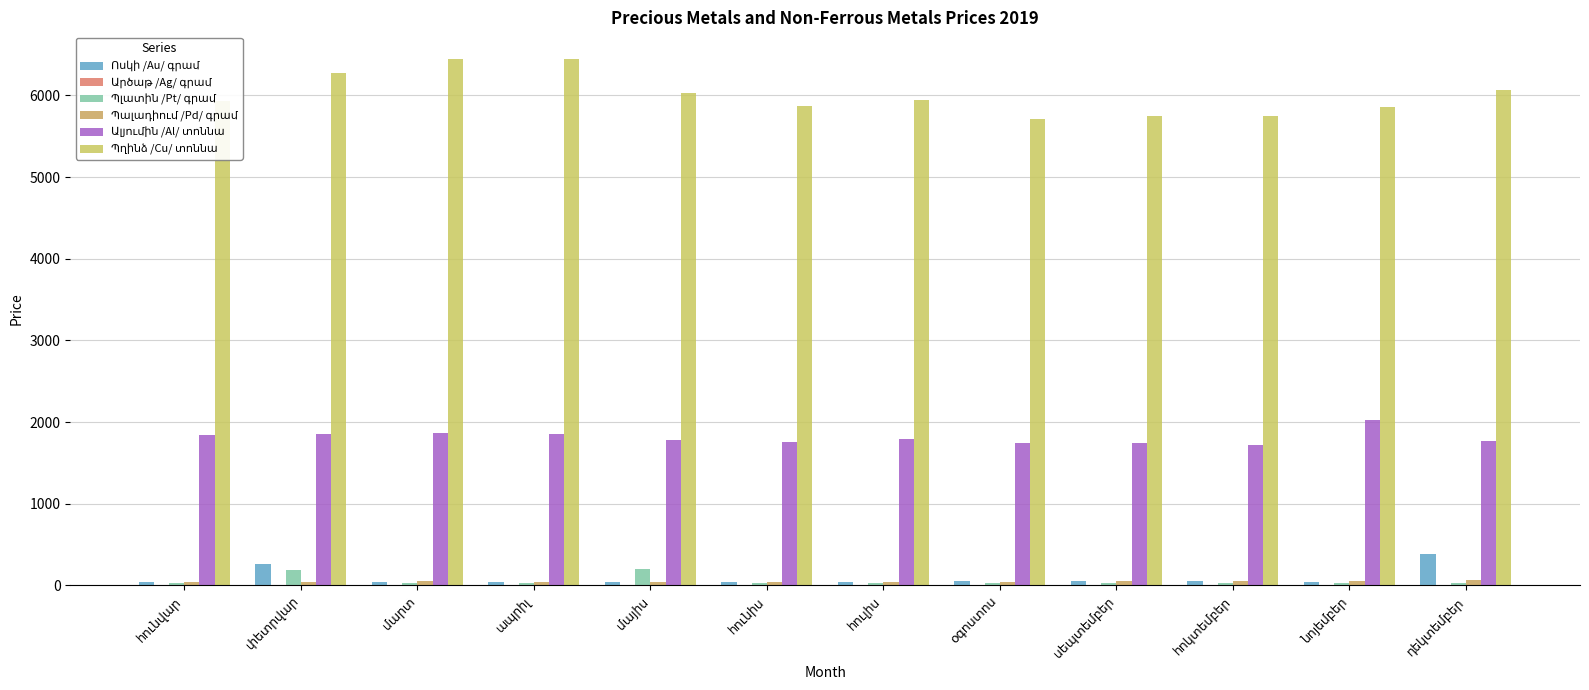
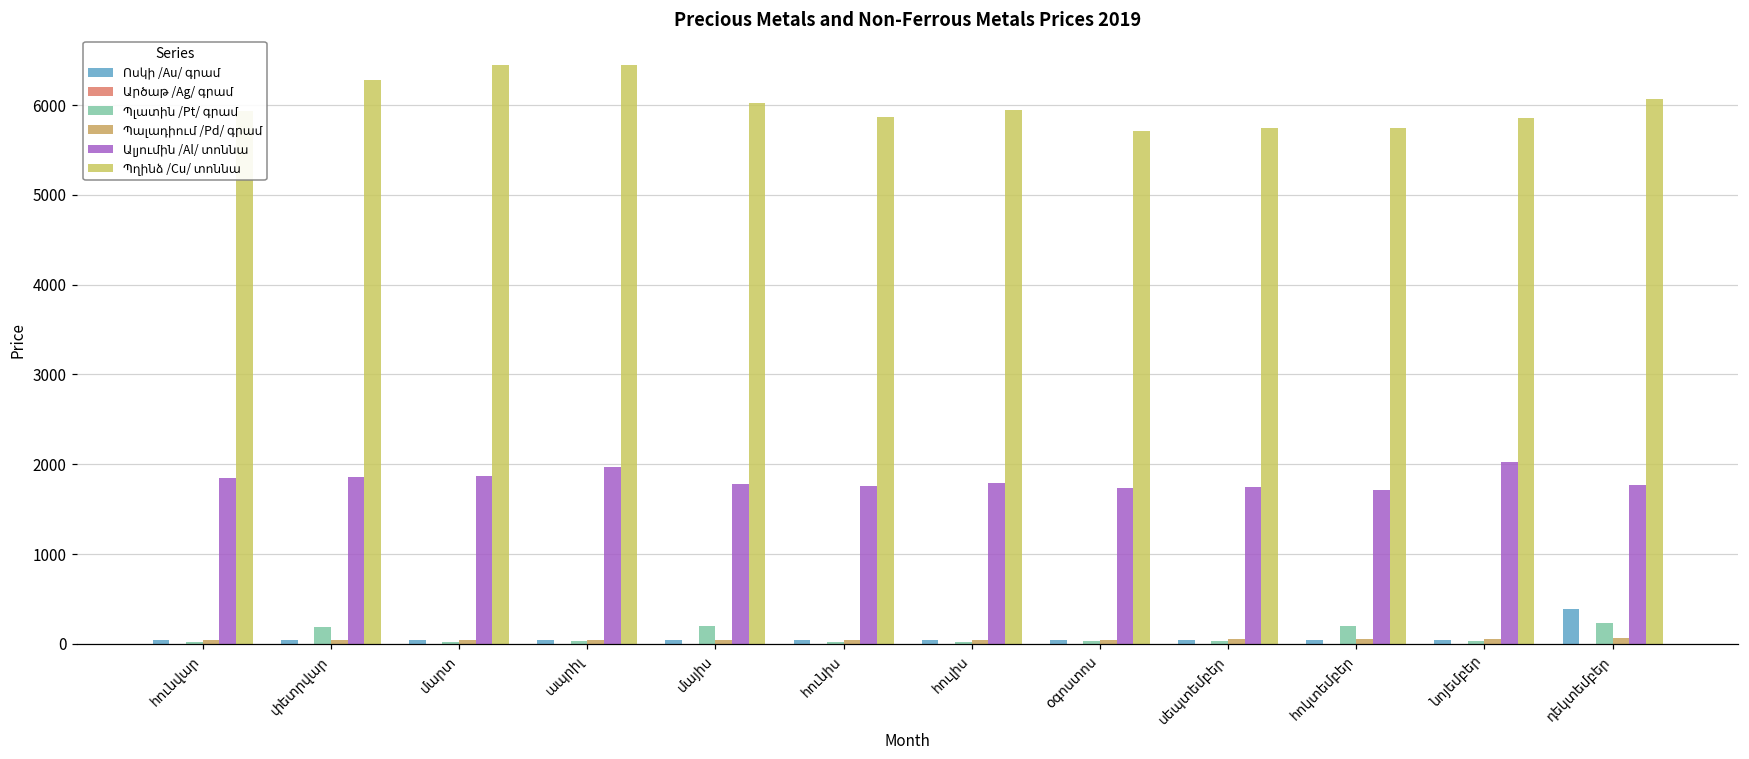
Ոսկի /Au/ գրամ, փետրվար: 300 -> 0
Ալյումին /Al/ տոննա, ապրիլ: 1800 -> 2000
Պլատին /Pt/ գրամ, հոկտեմբեր: 0 -> 200
Պլատին /Pt/ գրամ, դեկտեմբեր: 0 -> 200
